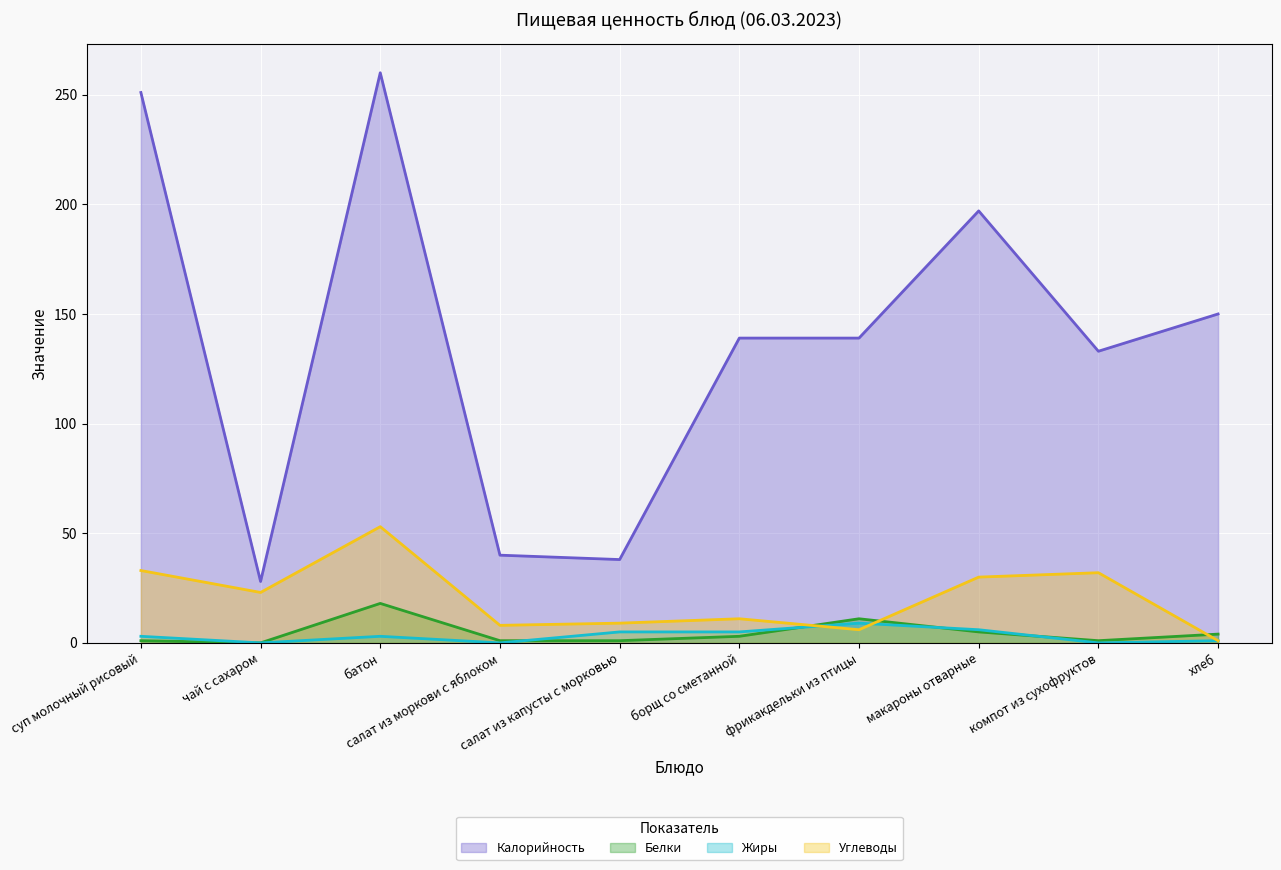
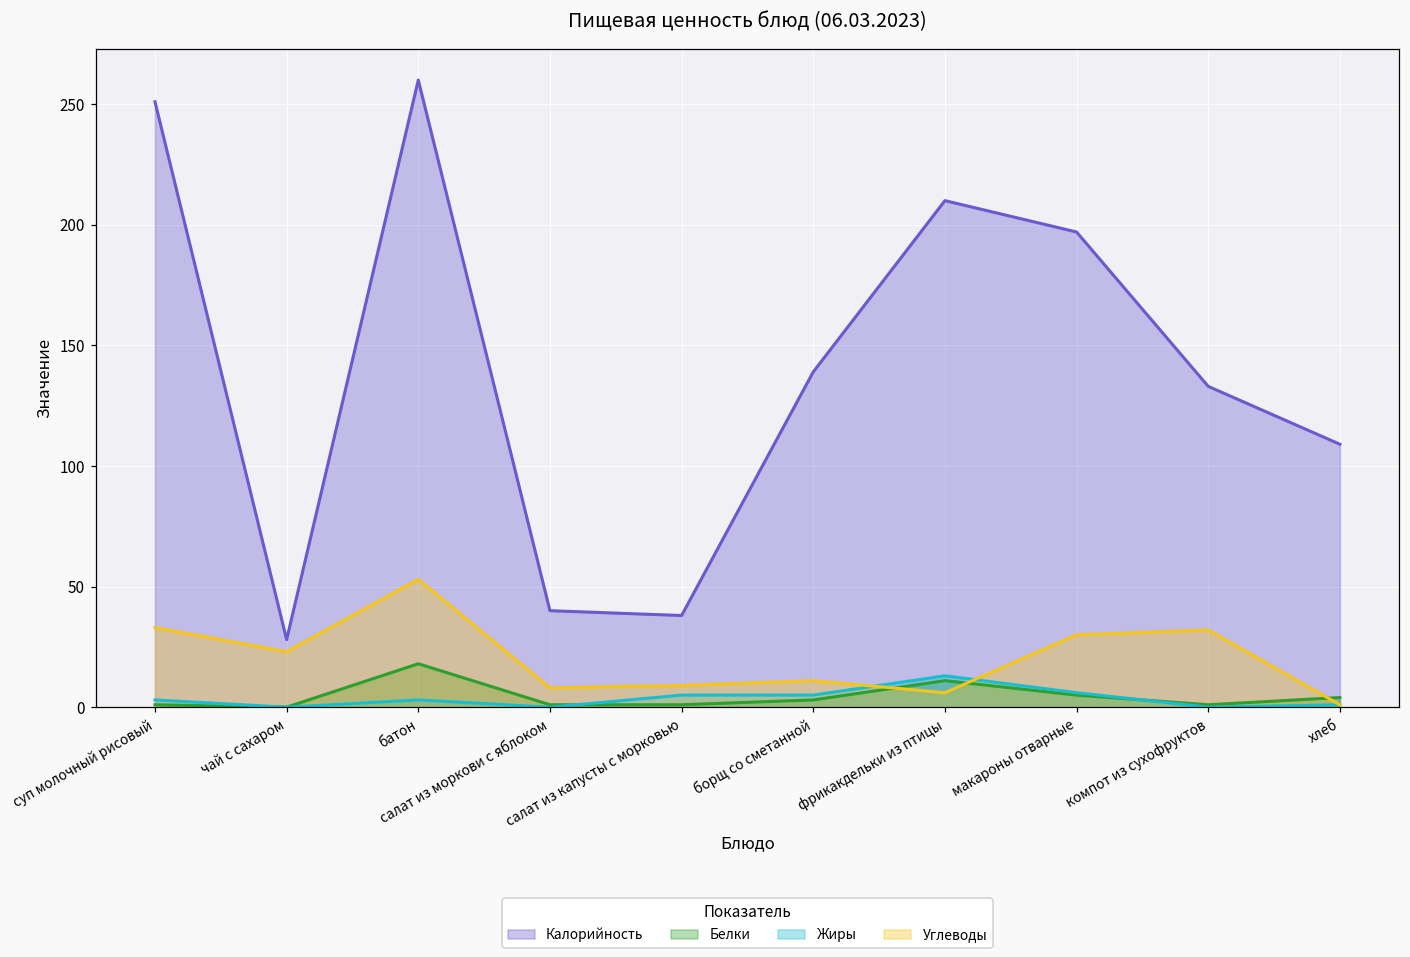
Калорийность, фрикакдельки из птицы: 139 -> 210
Жиры, фрикакдельки из птицы: 9 -> 13
Калорийность, хлеб: 150 -> 109
